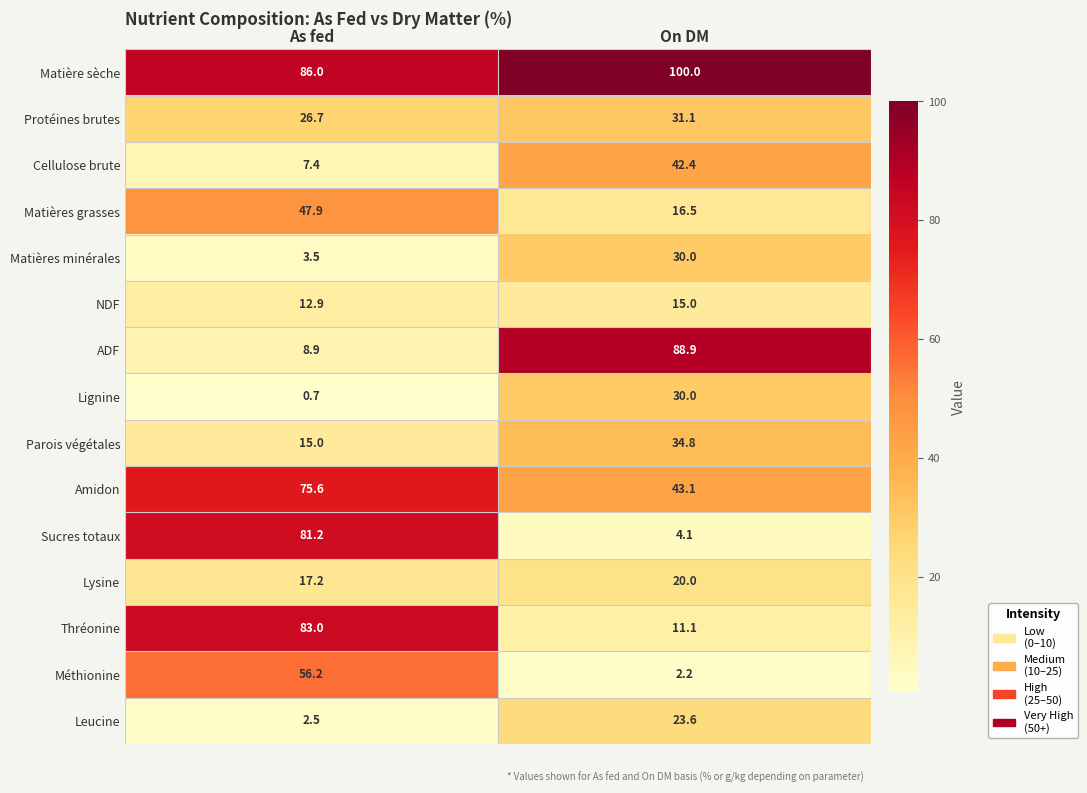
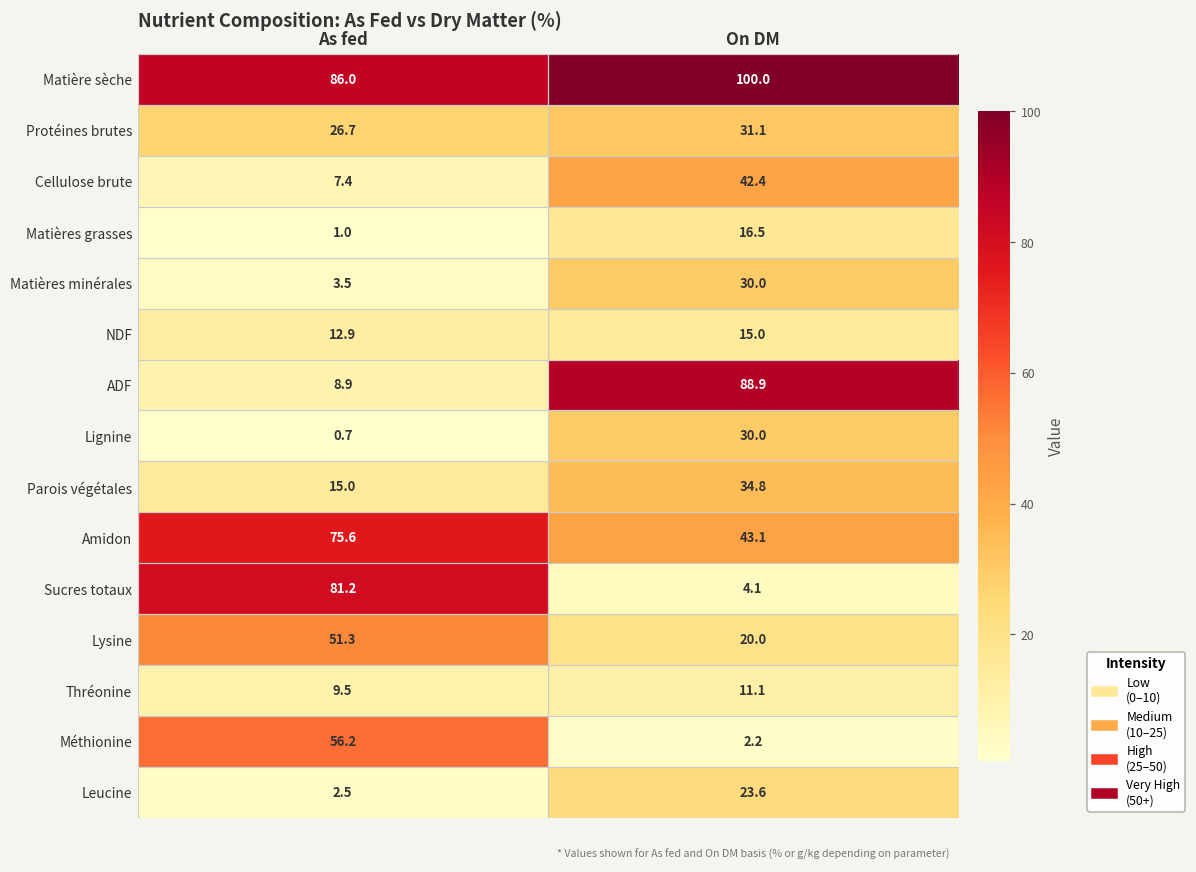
Matières grasses, As fed: 47.9 -> 1.0
Lysine, As fed: 17.2 -> 51.3
Thréonine, As fed: 83.0 -> 9.5
